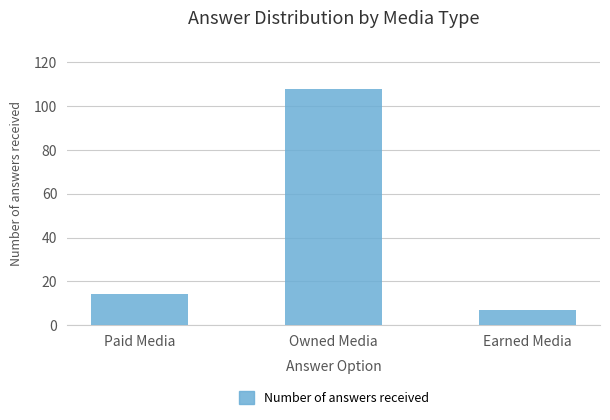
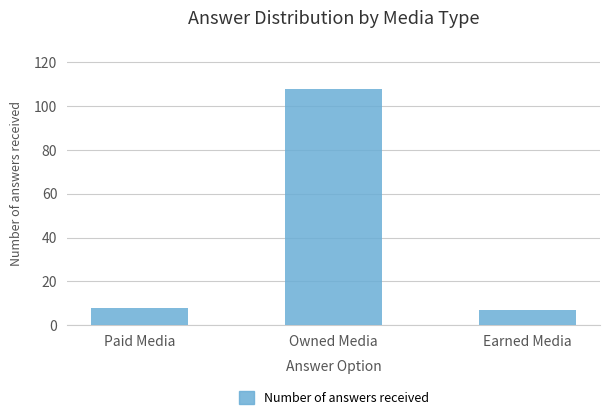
Paid Media: 14 -> 8
